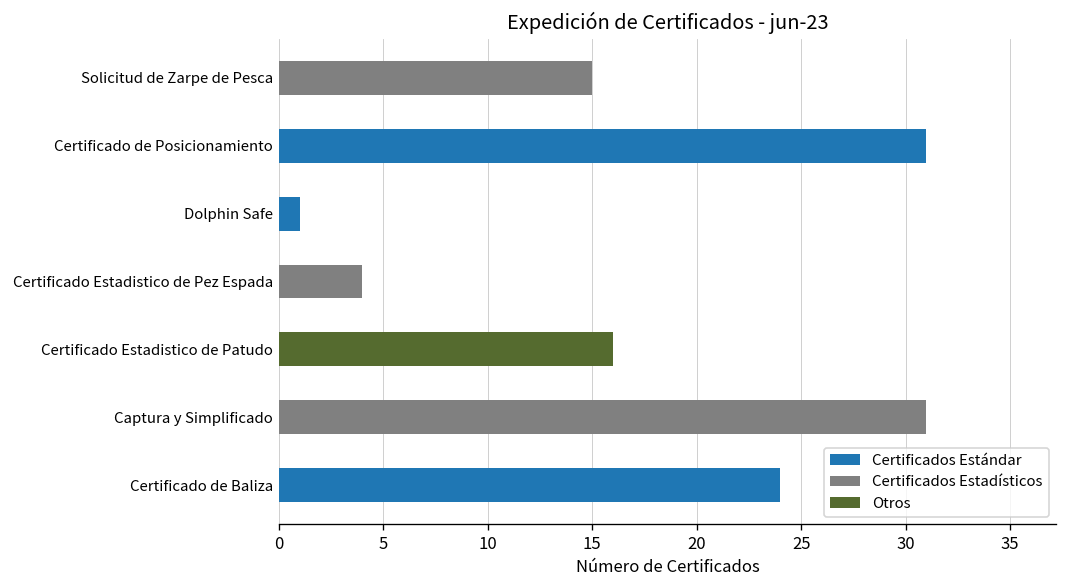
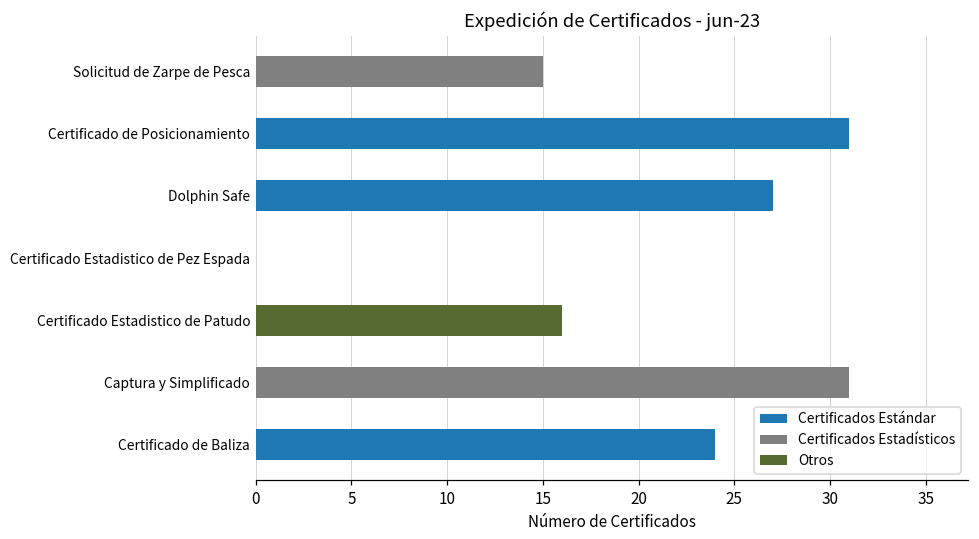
Dolphin Safe: 1 -> 27
Certificado Estadistico de Pez Espada: 4 -> 0
